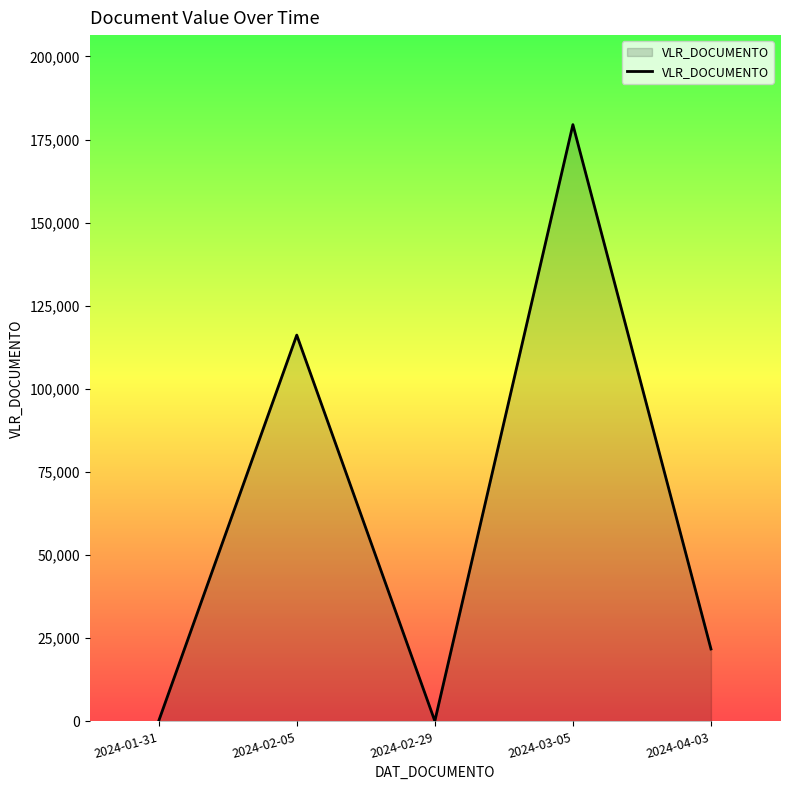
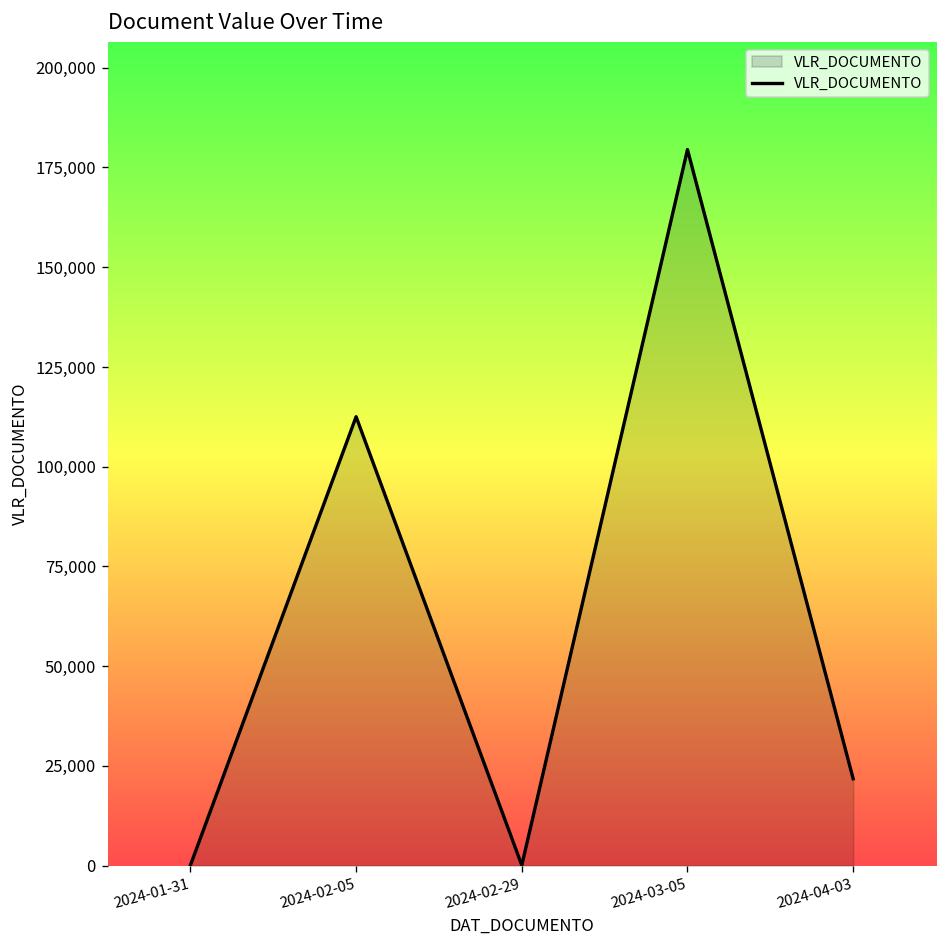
2024-02-05: 116,000 -> 113,000
